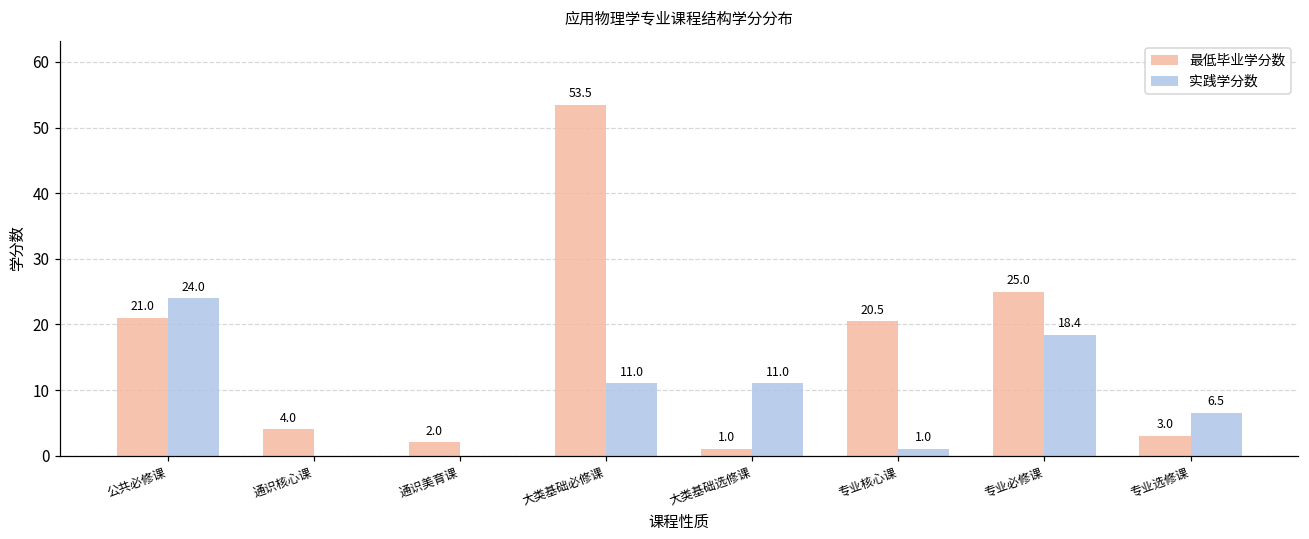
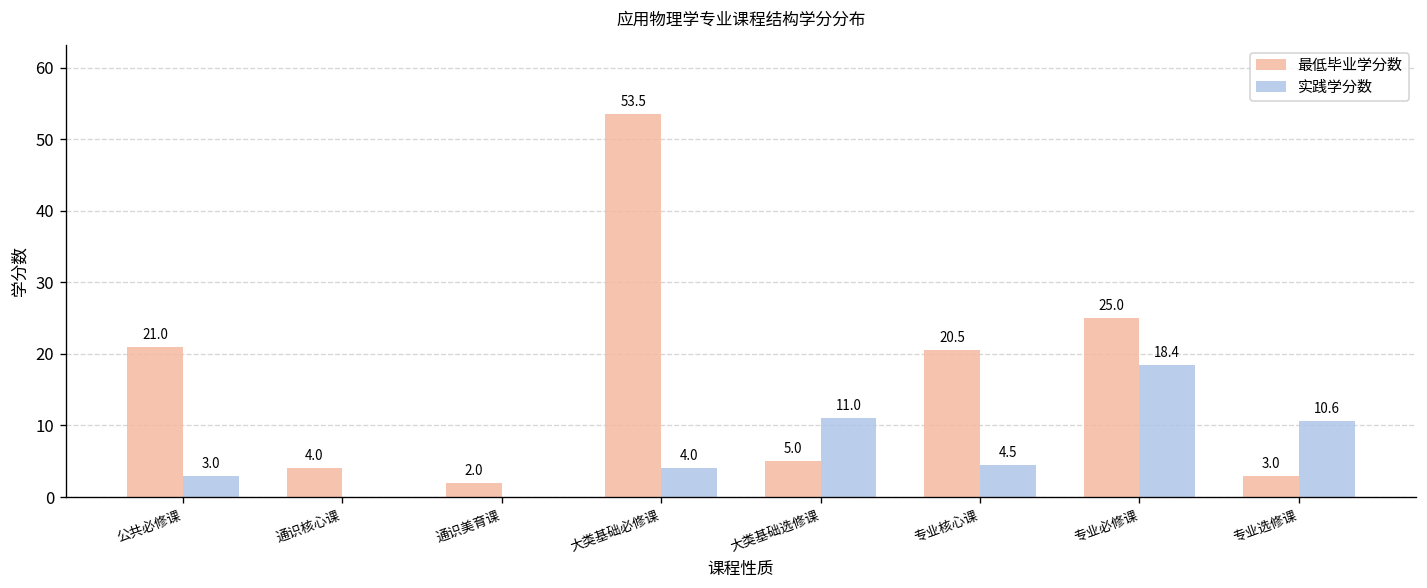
实践学分数, 公共必修课: 24.0 -> 3.0
实践学分数, 大类基础必修课: 11.0 -> 4.0
最低毕业学分数, 大类基础选修课: 1.0 -> 5.0
实践学分数, 专业核心课: 1.0 -> 4.5
实践学分数, 专业选修课: 6.5 -> 10.6
